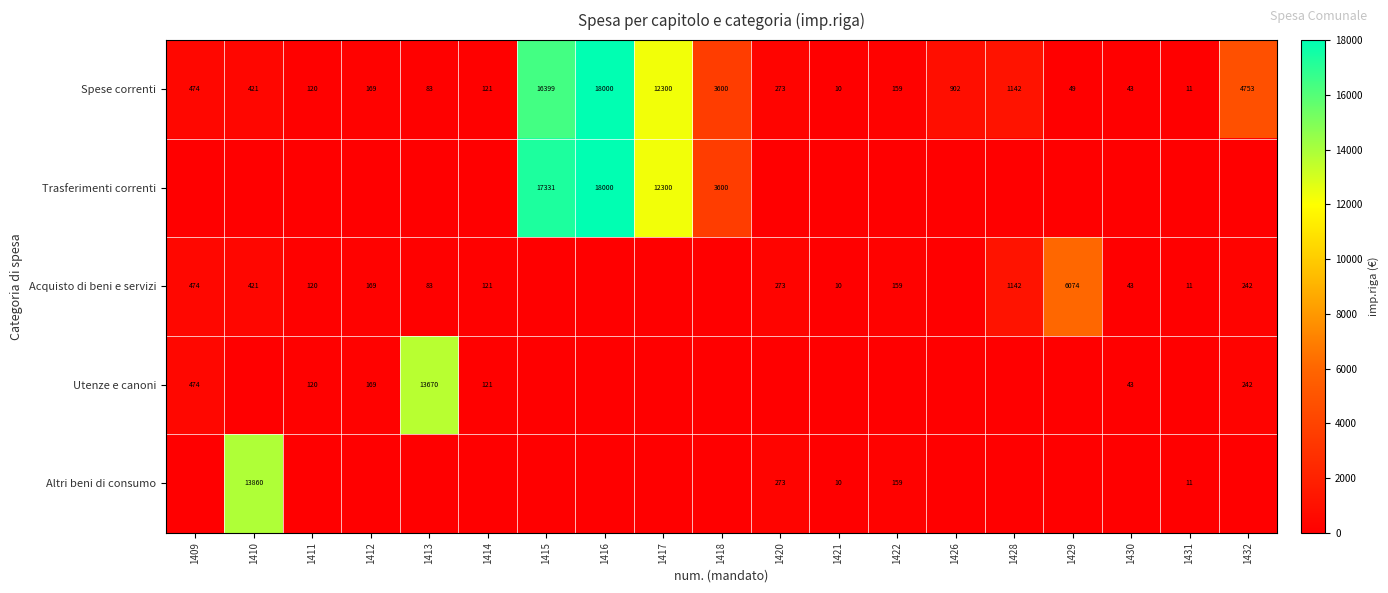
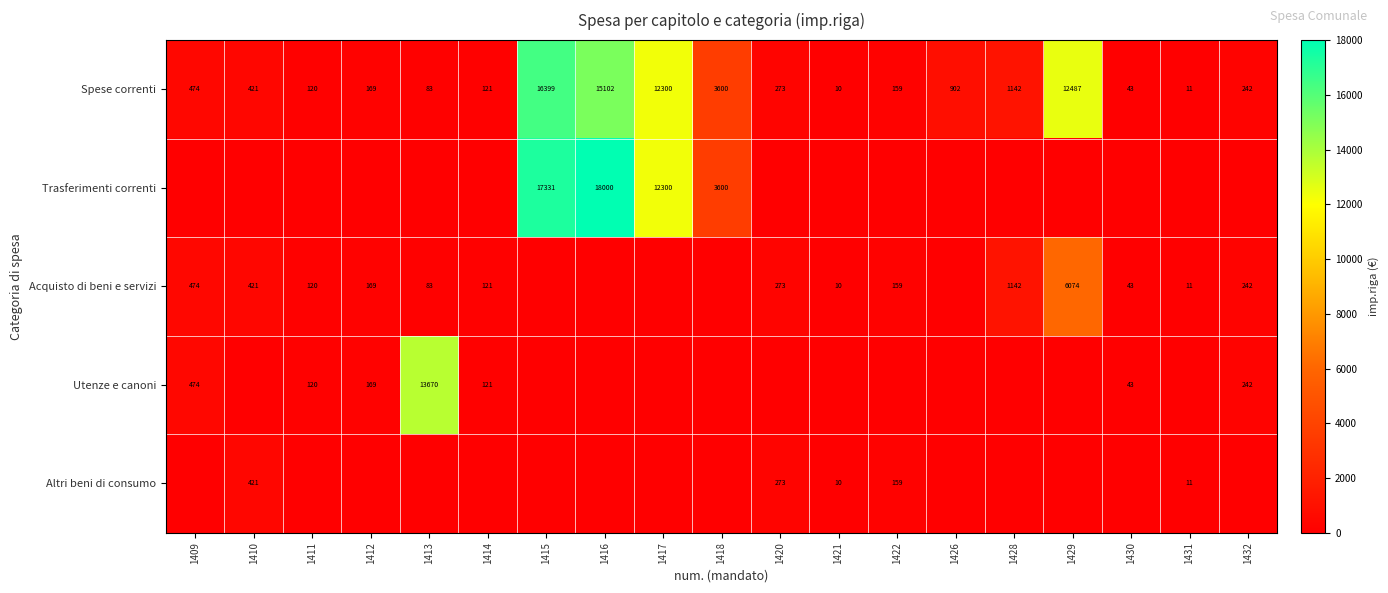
Spese correnti, 1416: 18000 -> 15102
Spese correnti, 1429: 49 -> 12487
Spese correnti, 1432: 4753 -> 242
Altri beni di consumo, 1410: 13860 -> 421
